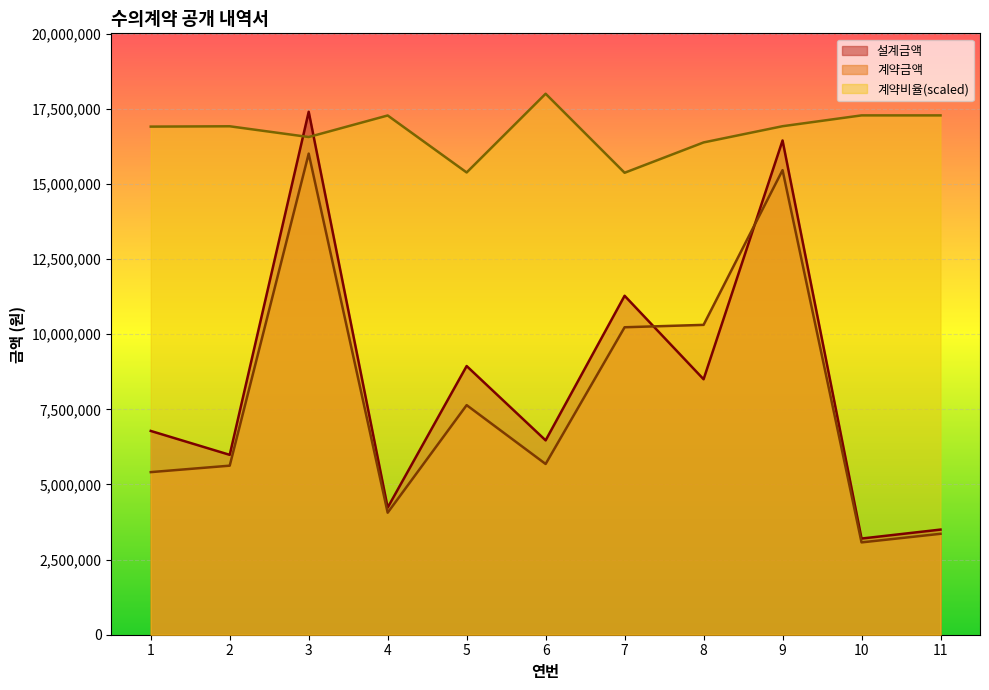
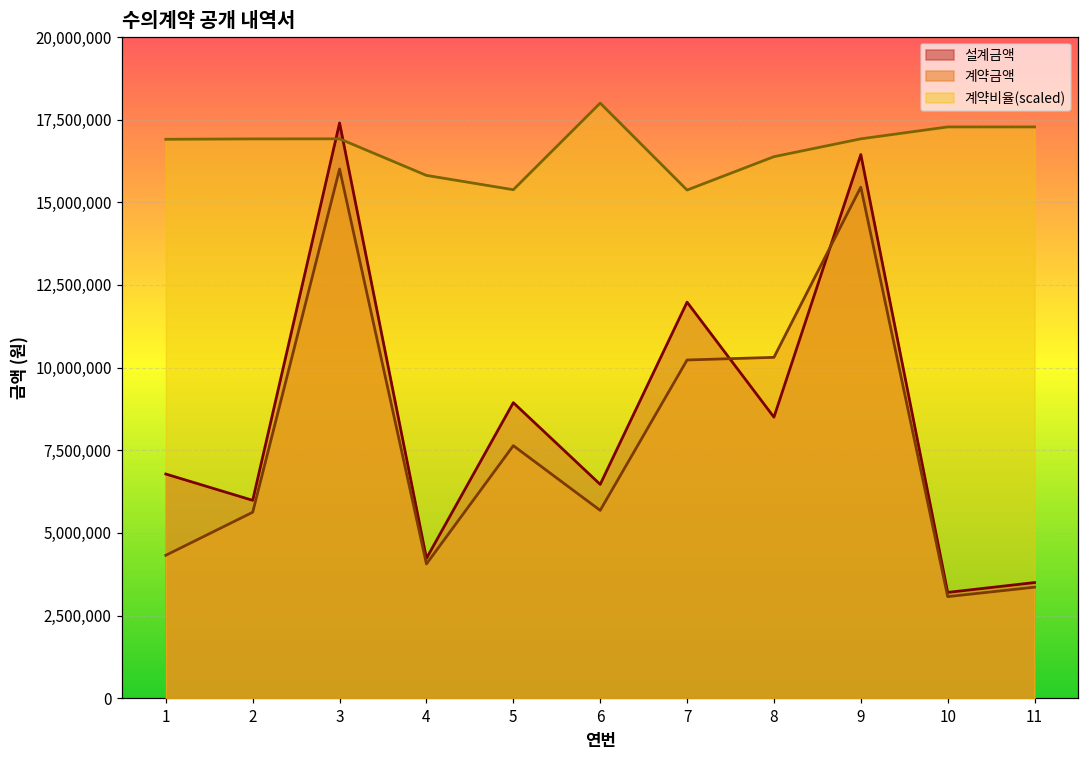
계약금액, 1: 5,400,000 -> 4,300,000
계약비율(scaled), 3: 16,600,000 -> 16,900,000
계약비율(scaled), 4: 17,300,000 -> 15,800,000
설계금액, 7: 11,300,000 -> 12,000,000
